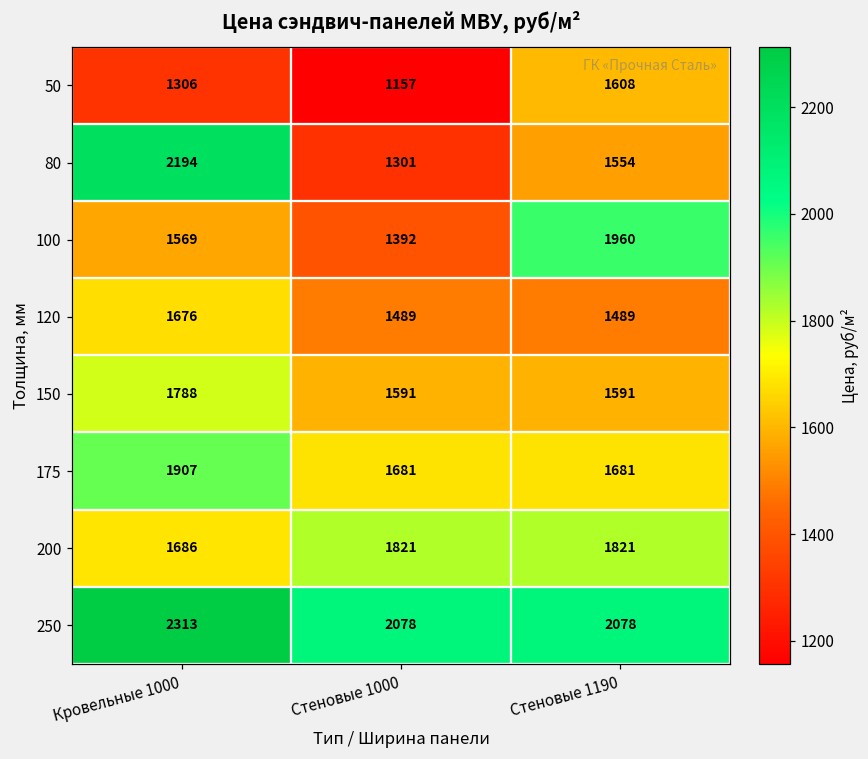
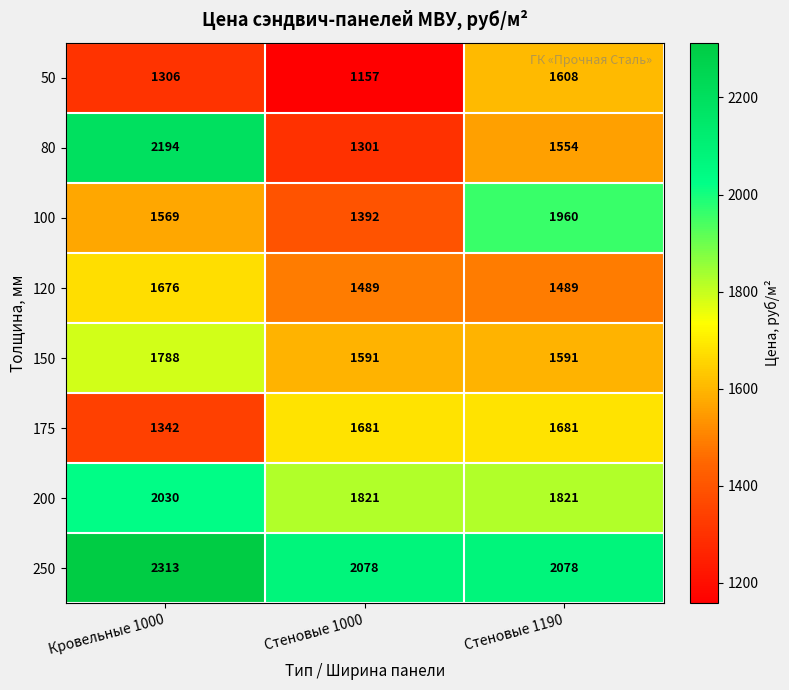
175, Кровельные 1000: 1907 -> 1342
200, Кровельные 1000: 1686 -> 2030
